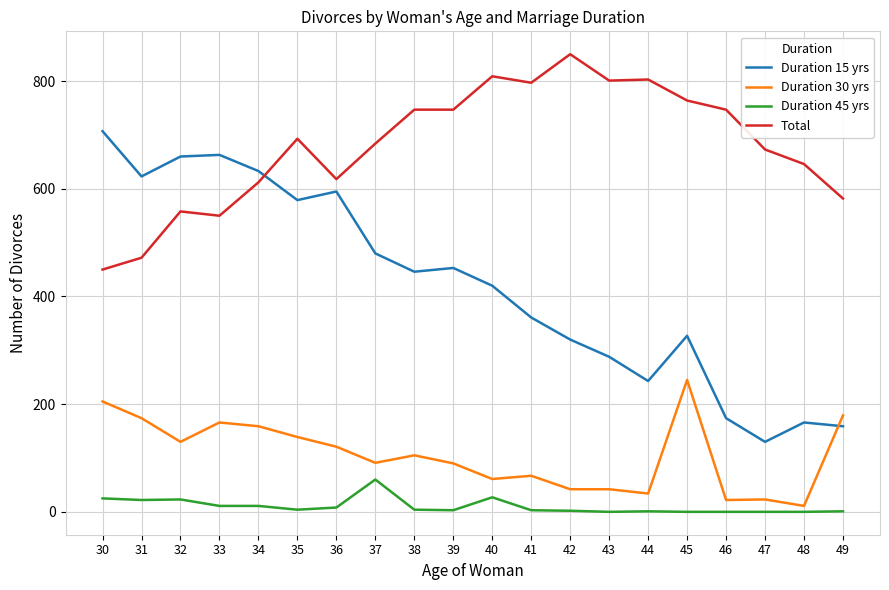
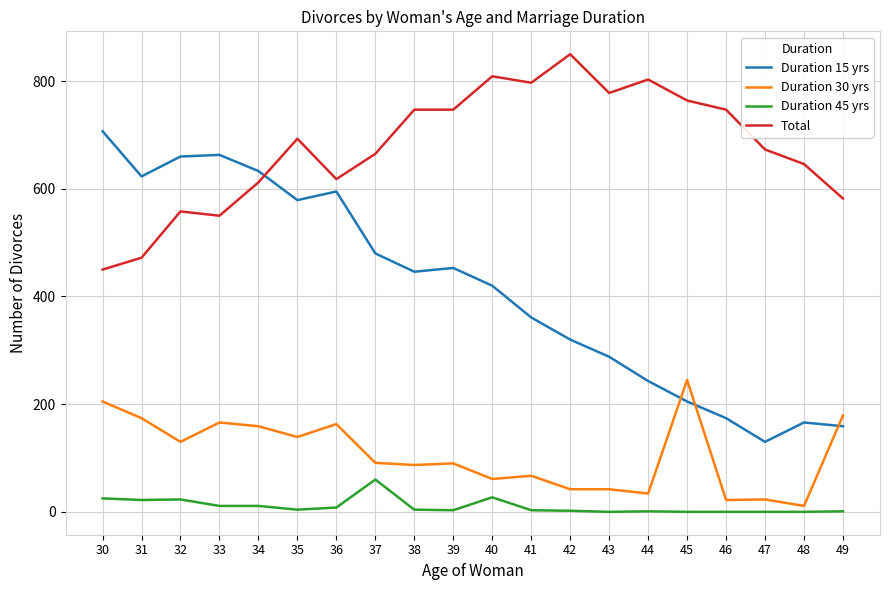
Duration 30 yrs, 36: 120 -> 160
Total, 37: 680 -> 670
Duration 30 yrs, 38: 110 -> 90
Total, 43: 800 -> 780
Duration 15 yrs, 45: 330 -> 210
